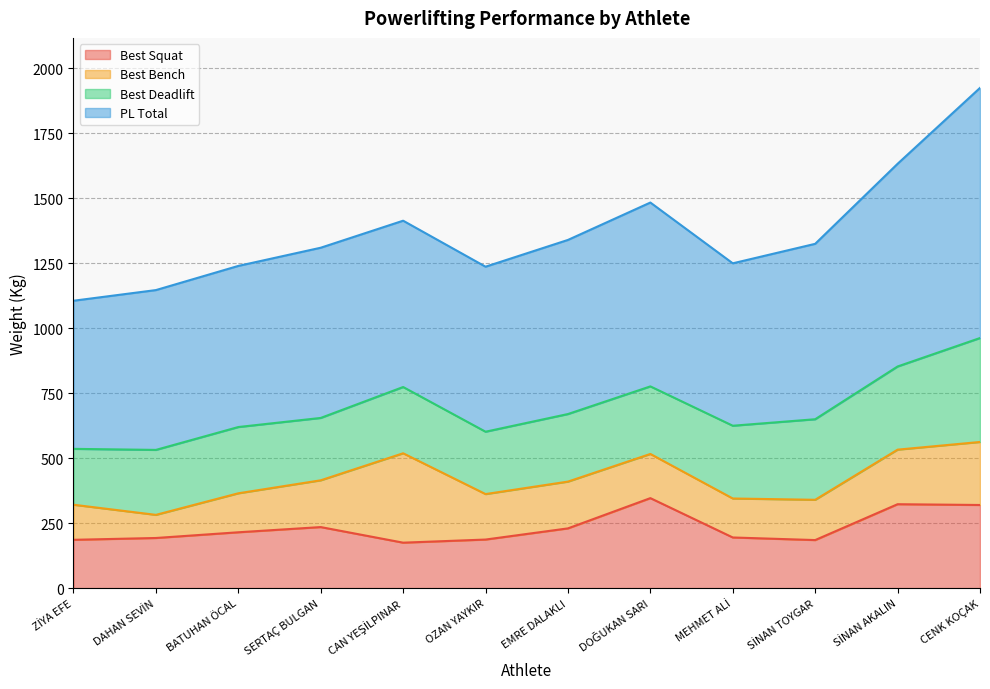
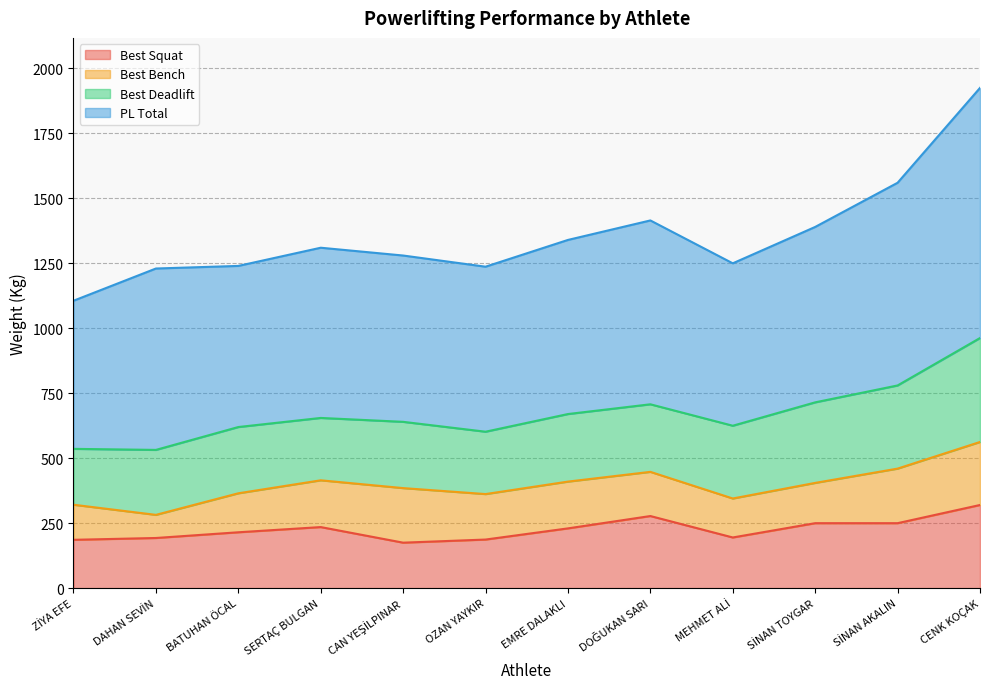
PL Total, DAHAN SEVİN: 620 -> 700
Best Bench, CAN YEŞİLPINAR: 340 -> 210
Best Squat, DOĞUKAN SARI: 350 -> 280
Best Squat, SİNAN TOYGAR: 190 -> 250
Best Squat, SİNAN AKALIN: 320 -> 250
